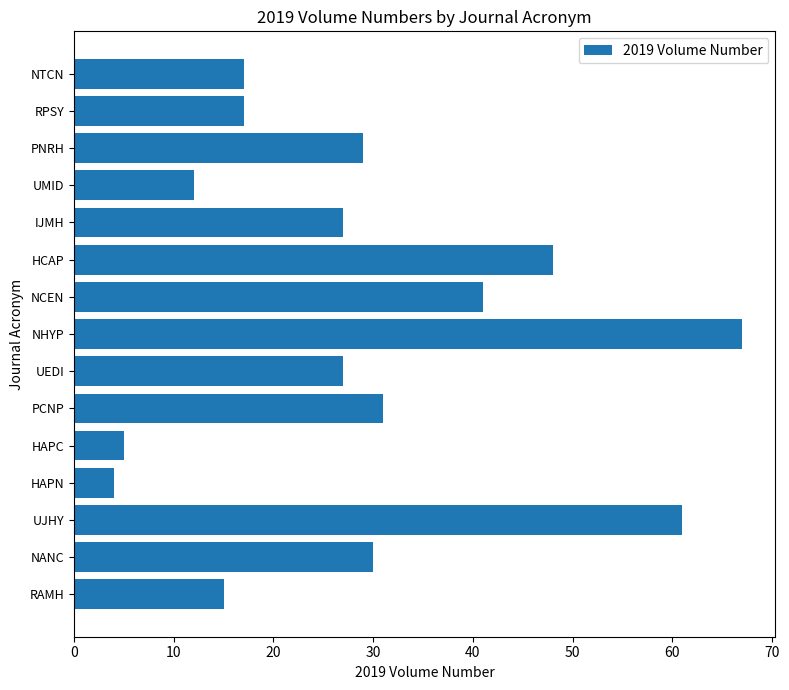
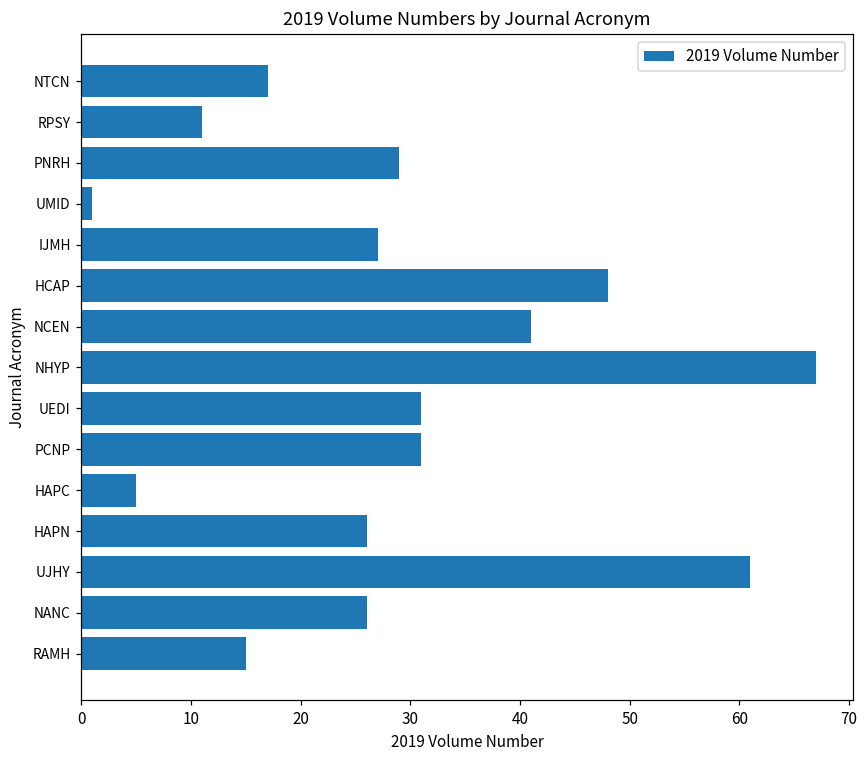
RPSY: 17 -> 11
UMID: 12 -> 1
UEDI: 27 -> 31
HAPN: 4 -> 26
NANC: 30 -> 26
